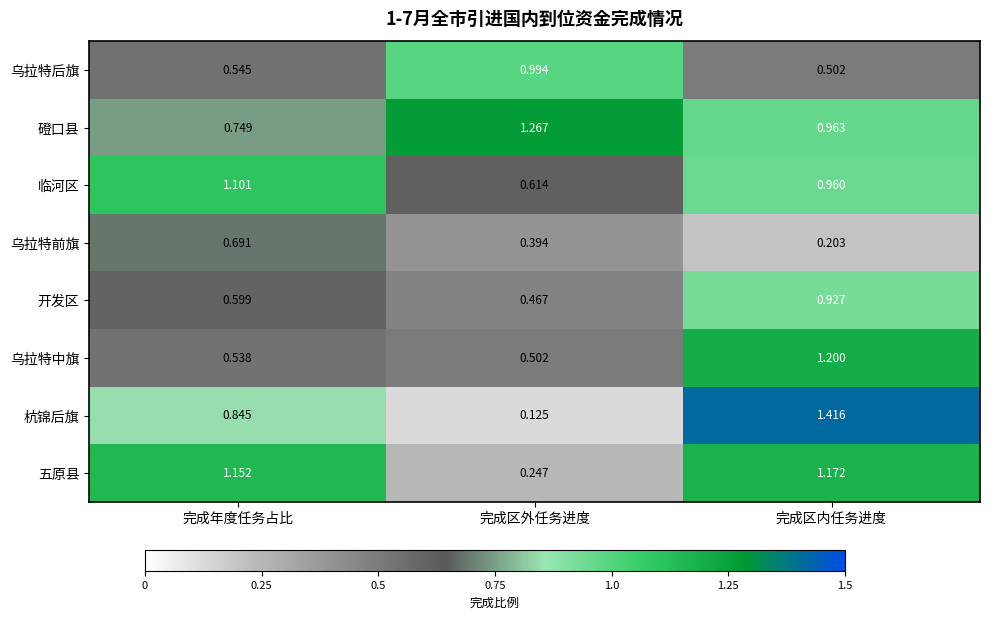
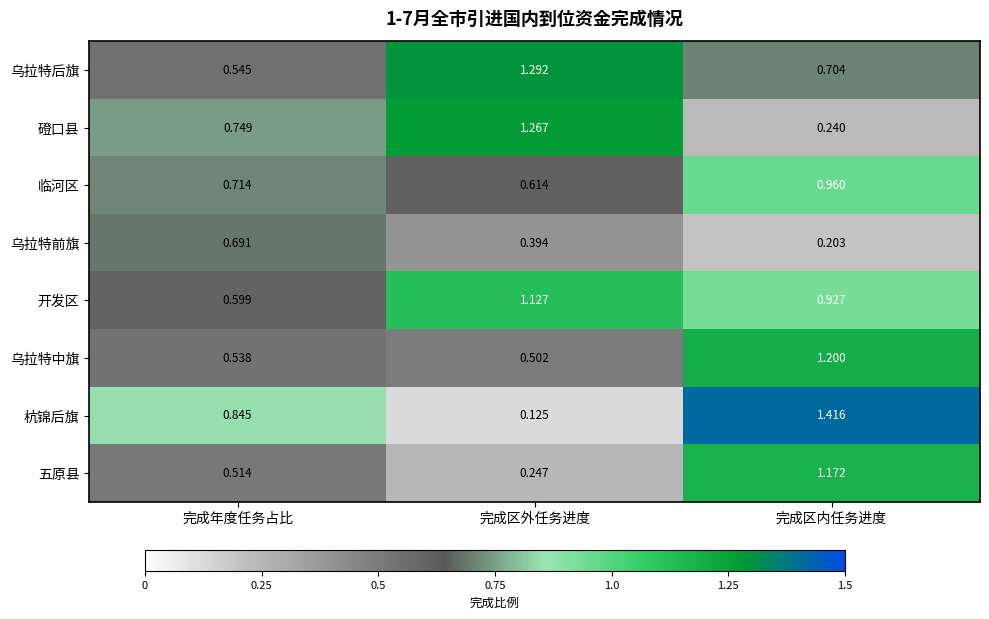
乌拉特后旗, 完成区外任务进度: 0.994 -> 1.292
乌拉特后旗, 完成区内任务进度: 0.502 -> 0.704
磴口县, 完成区内任务进度: 0.963 -> 0.240
临河区, 完成年度任务占比: 1.101 -> 0.714
开发区, 完成区外任务进度: 0.467 -> 1.127
五原县, 完成年度任务占比: 1.152 -> 0.514
